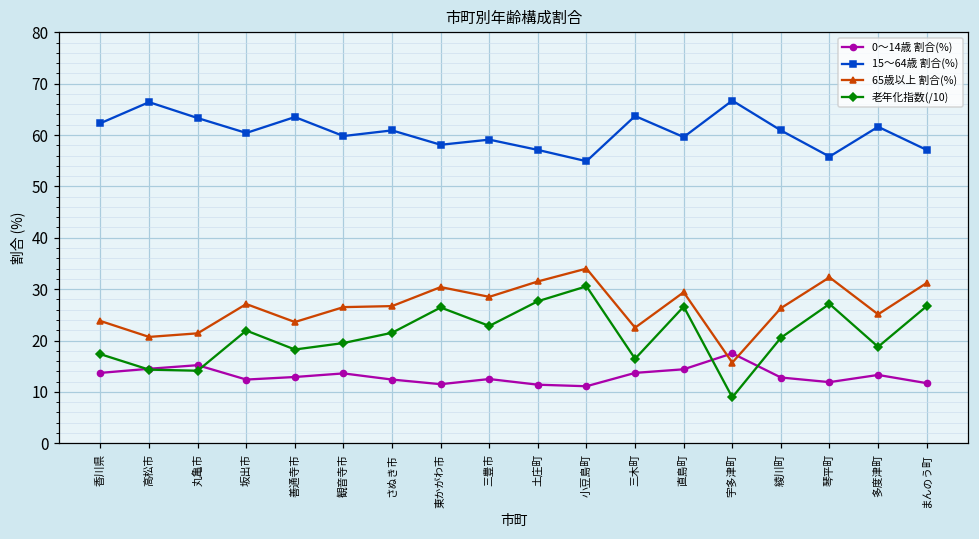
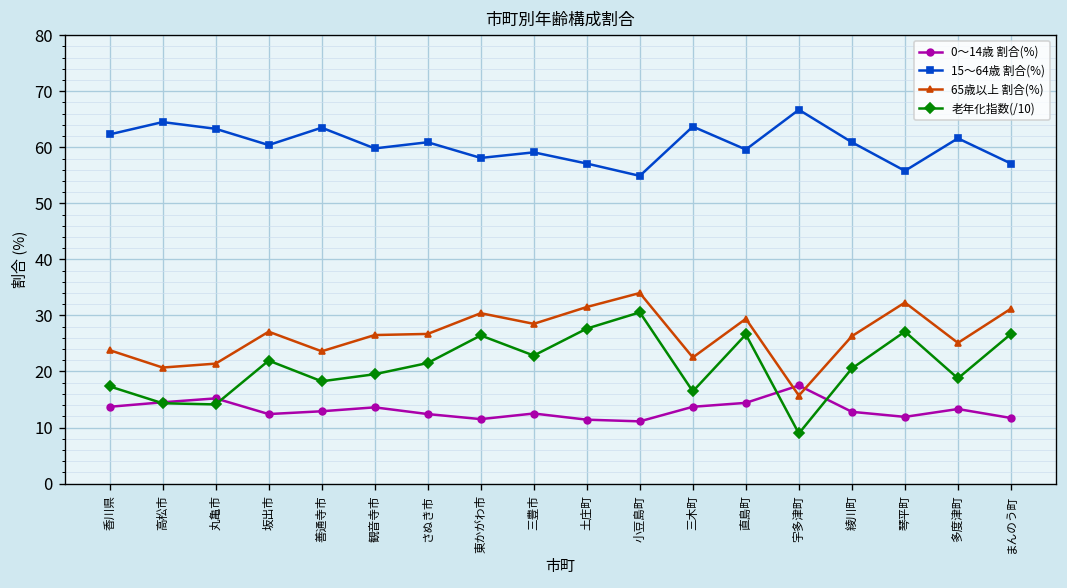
15～64歳 割合(%), 高松市: 66 -> 65
